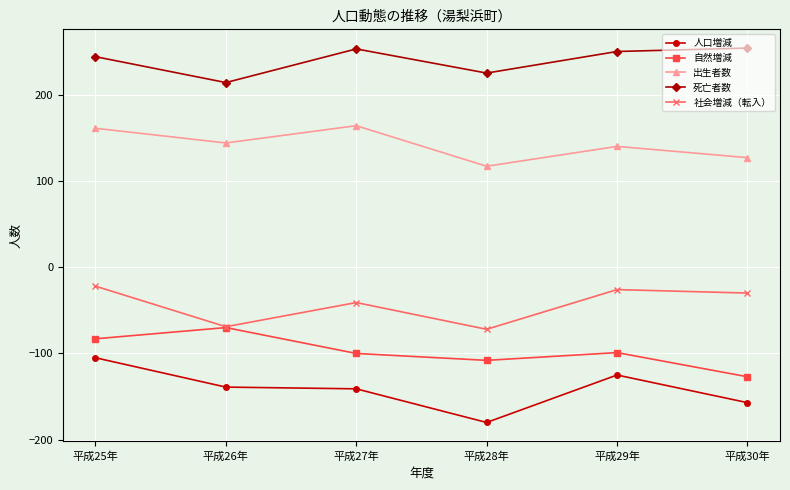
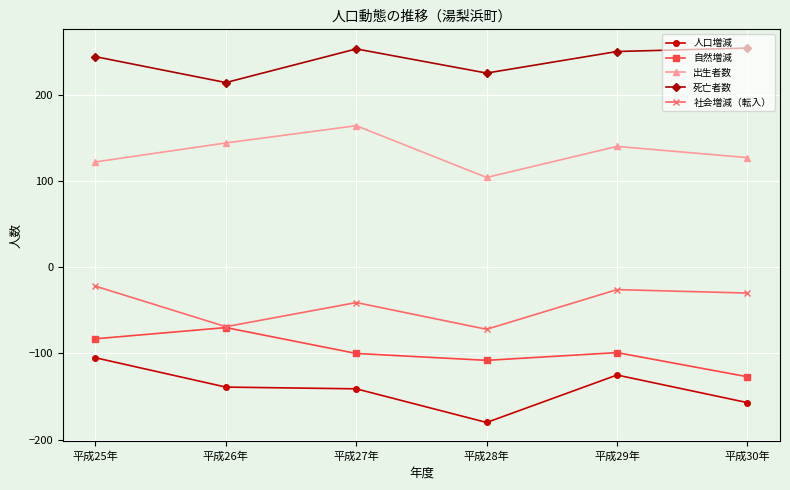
出生者数, 平成25年: 160 -> 120
出生者数, 平成28年: 120 -> 100
